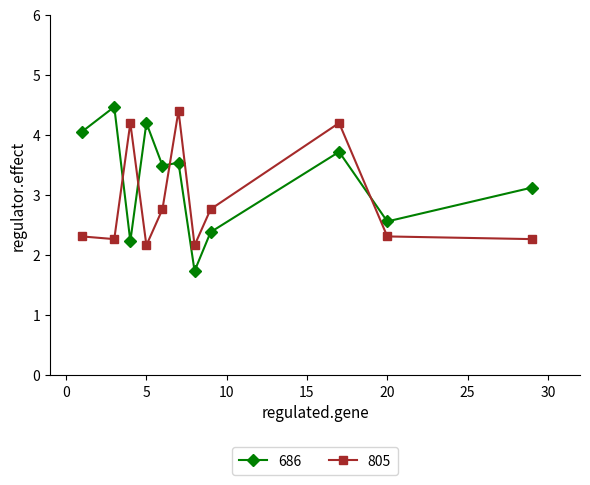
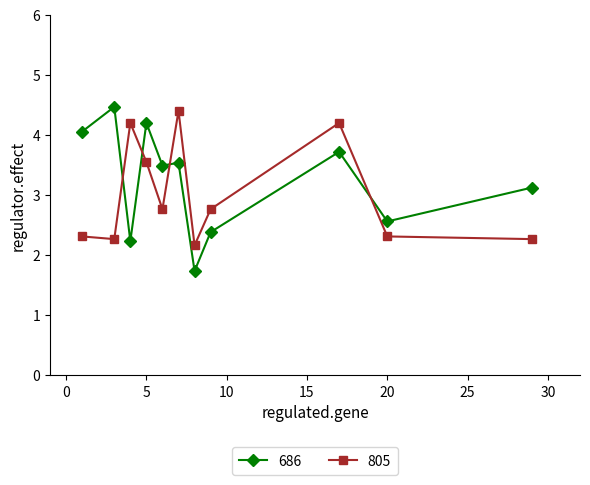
805, 5: 2.2 -> 3.6
